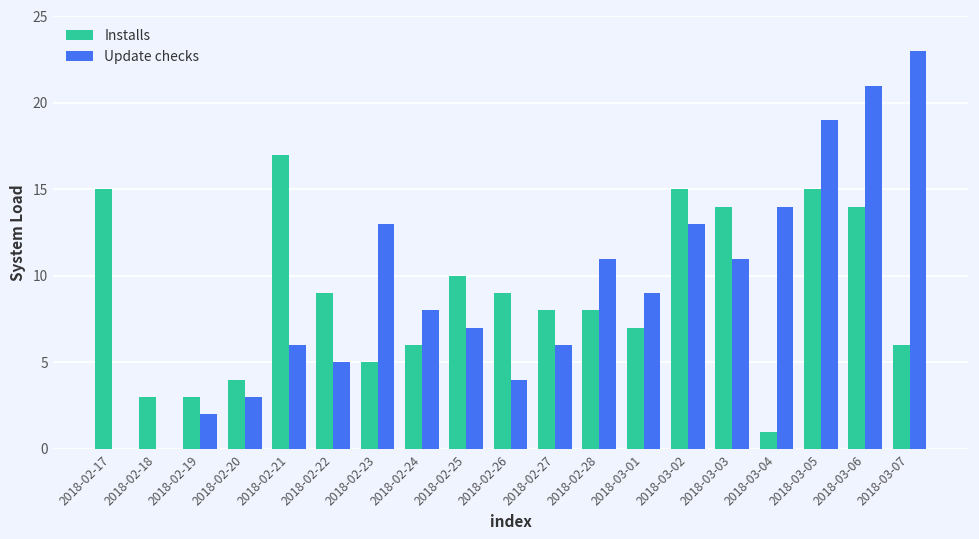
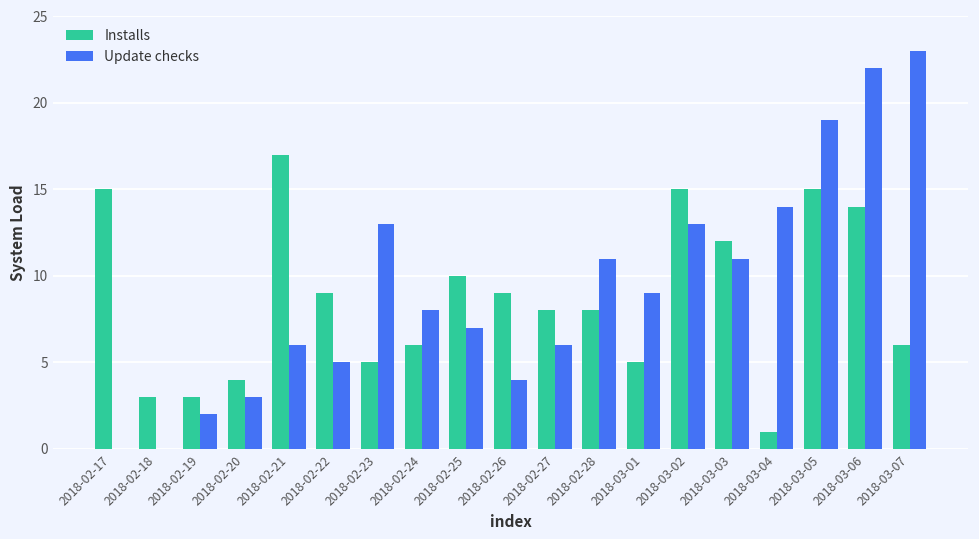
Installs, 2018-03-01: 7 -> 5
Installs, 2018-03-03: 14 -> 12
Update checks, 2018-03-06: 21 -> 22
